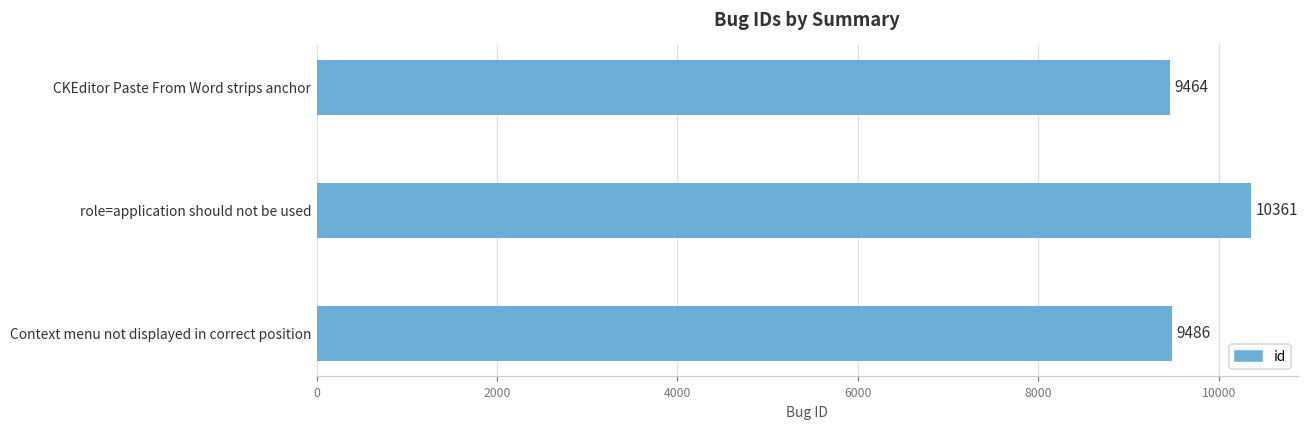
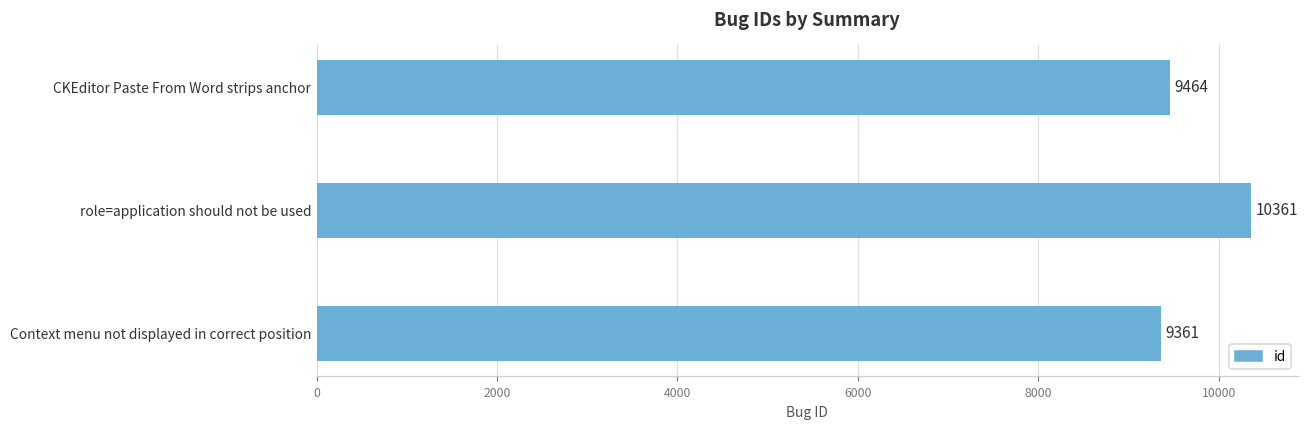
Context menu not displayed in correct position: 9486 -> 9361
